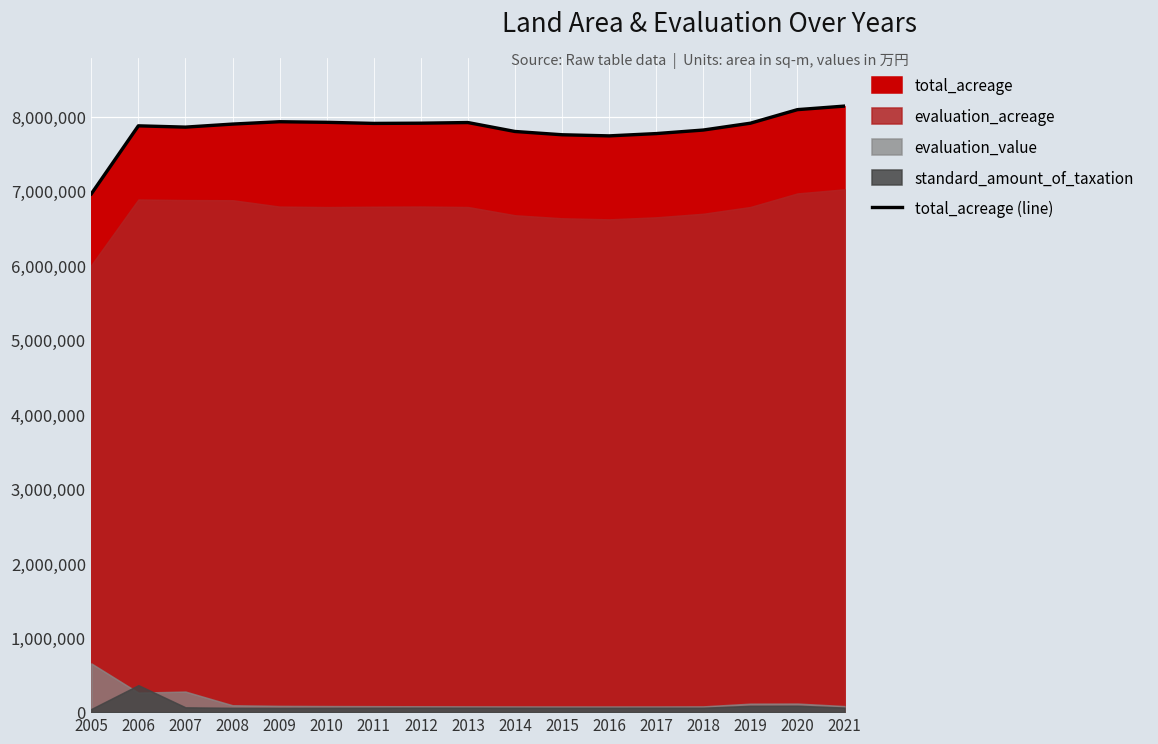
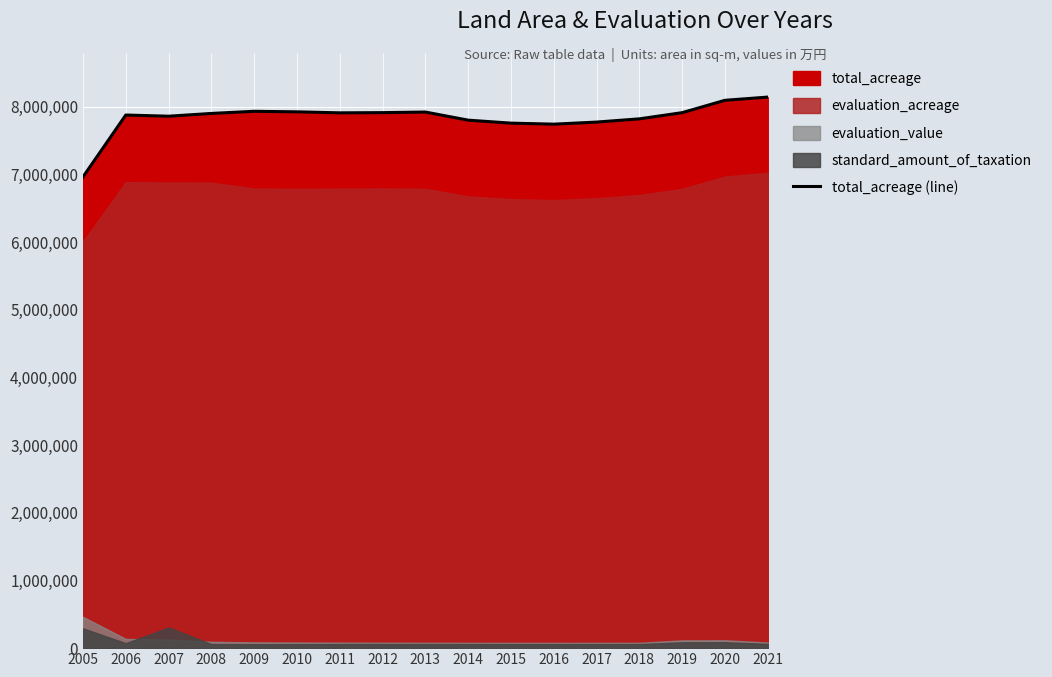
evaluation_value, 2005: 700,000 -> 500,000
standard_amount_of_taxation, 2005: 0 -> 300,000
evaluation_value, 2006: 300,000 -> 100,000
standard_amount_of_taxation, 2006: 400,000 -> 100,000
evaluation_value, 2007: 300,000 -> 100,000
standard_amount_of_taxation, 2007: 100,000 -> 300,000
